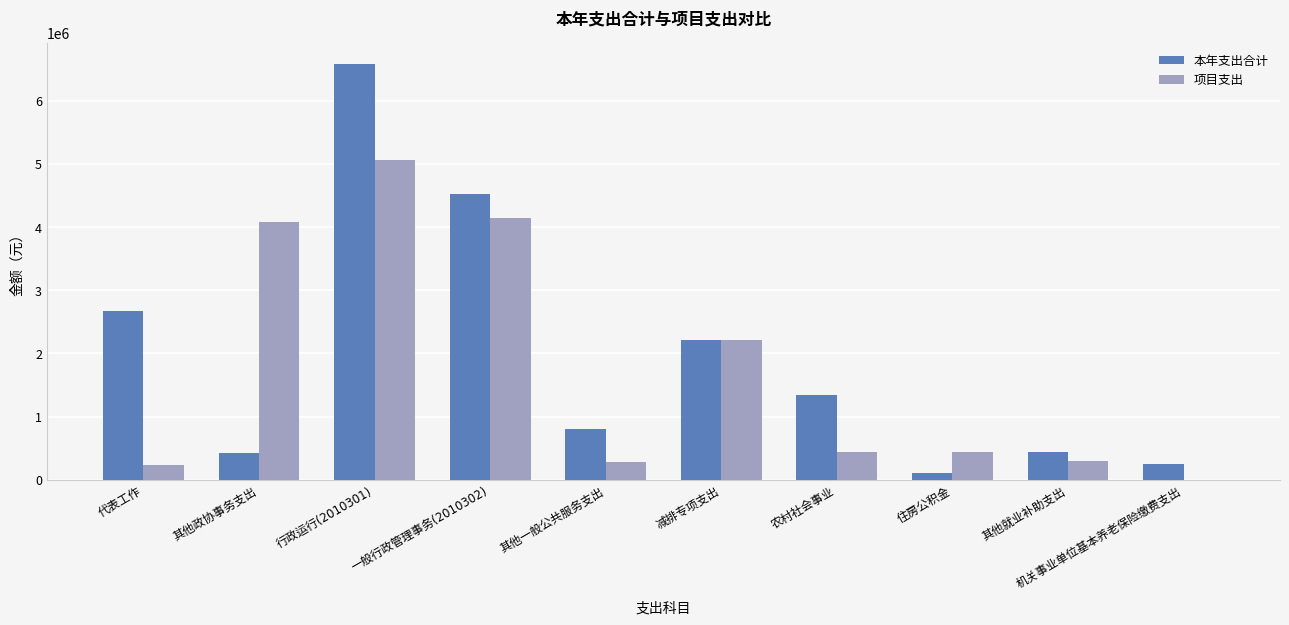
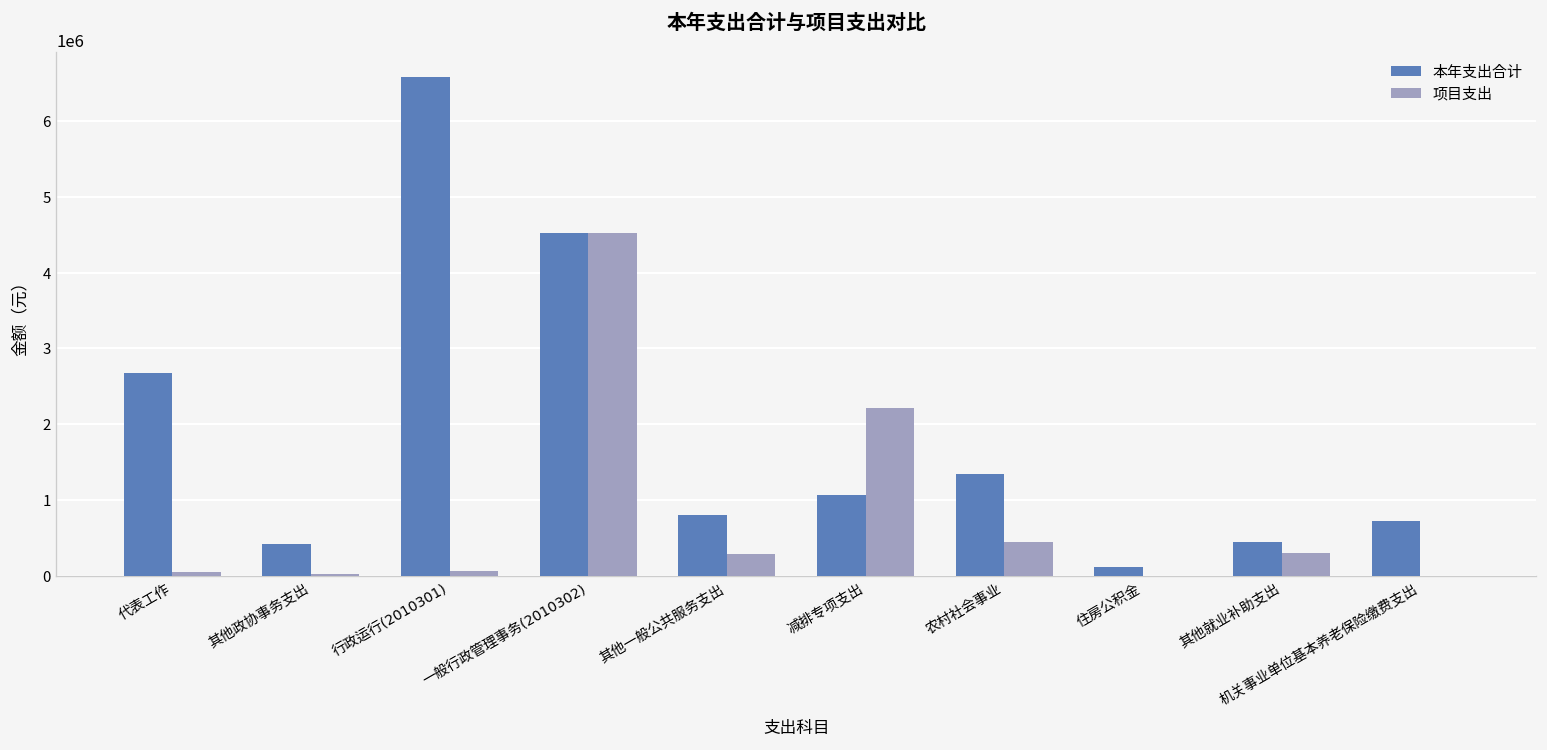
项目支出, 代表工作: 200000 -> 0
项目支出, 其他政协事务支出: 4100000 -> 0
项目支出, 行政运行(2010301): 5100000 -> 100000
项目支出, 一般行政管理事务(2010302): 4100000 -> 4500000
本年支出合计, 减排专项支出: 2200000 -> 1100000
项目支出, 住房公积金: 400000 -> 0
本年支出合计, 机关事业单位基本养老保险缴费支出: 300000 -> 700000
